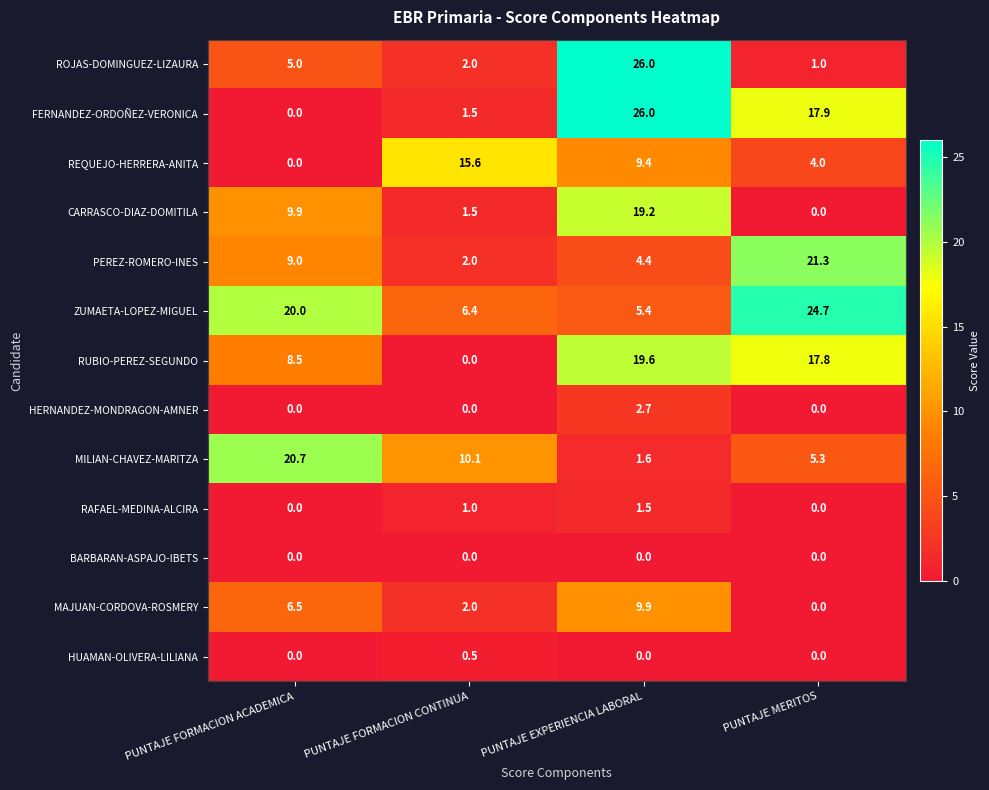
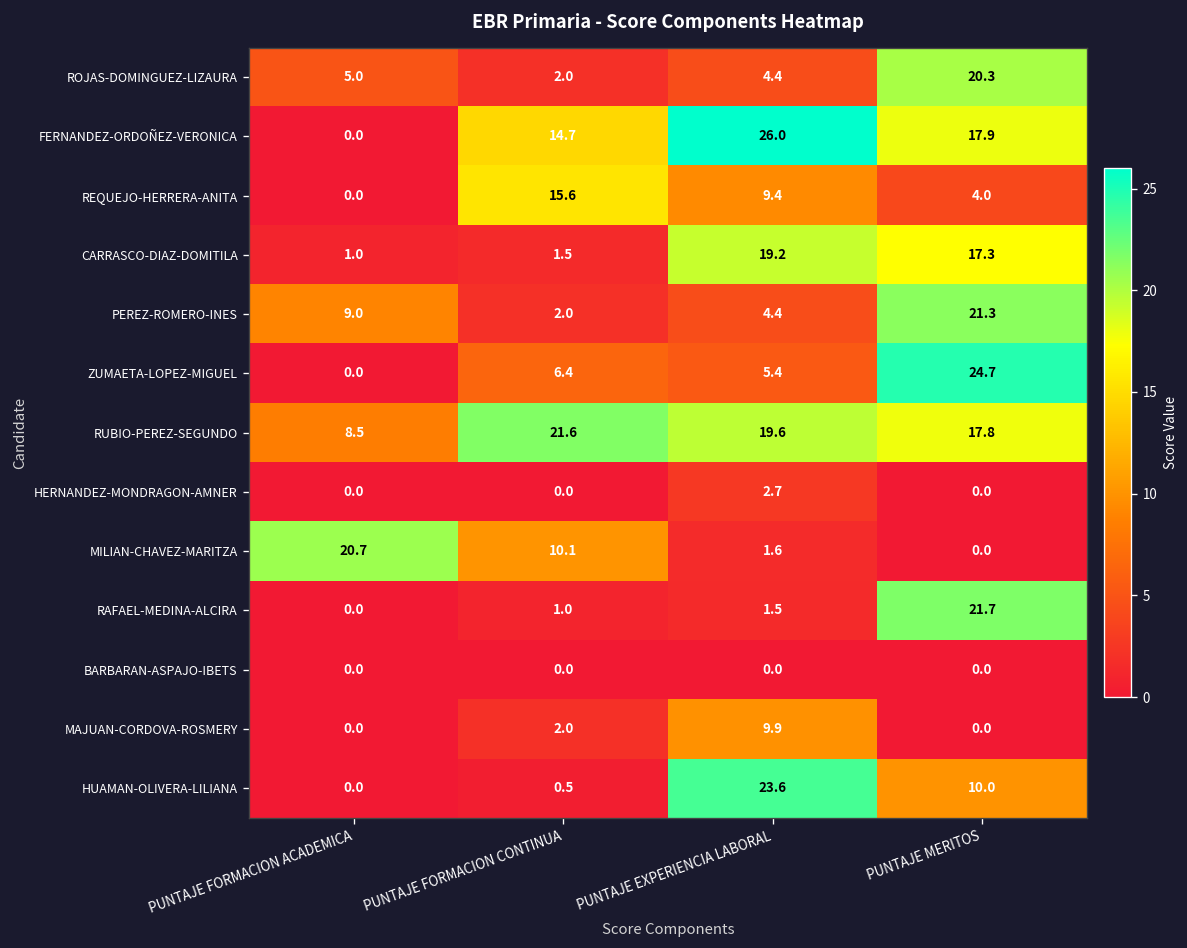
ROJAS-DOMINGUEZ-LIZAURA, PUNTAJE EXPERIENCIA LABORAL: 26.0 -> 4.4
ROJAS-DOMINGUEZ-LIZAURA, PUNTAJE MERITOS: 1.0 -> 20.3
FERNANDEZ-ORDOÑEZ-VERONICA, PUNTAJE FORMACION CONTINUA: 1.5 -> 14.7
CARRASCO-DIAZ-DOMITILA, PUNTAJE FORMACION ACADEMICA: 9.9 -> 1.0
CARRASCO-DIAZ-DOMITILA, PUNTAJE MERITOS: 0.0 -> 17.3
ZUMAETA-LOPEZ-MIGUEL, PUNTAJE FORMACION ACADEMICA: 20.0 -> 0.0
RUBIO-PEREZ-SEGUNDO, PUNTAJE FORMACION CONTINUA: 0.0 -> 21.6
MILIAN-CHAVEZ-MARITZA, PUNTAJE MERITOS: 5.3 -> 0.0
RAFAEL-MEDINA-ALCIRA, PUNTAJE MERITOS: 0.0 -> 21.7
MAJUAN-CORDOVA-ROSMERY, PUNTAJE FORMACION ACADEMICA: 6.5 -> 0.0
HUAMAN-OLIVERA-LILIANA, PUNTAJE EXPERIENCIA LABORAL: 0.0 -> 23.6
HUAMAN-OLIVERA-LILIANA, PUNTAJE MERITOS: 0.0 -> 10.0
